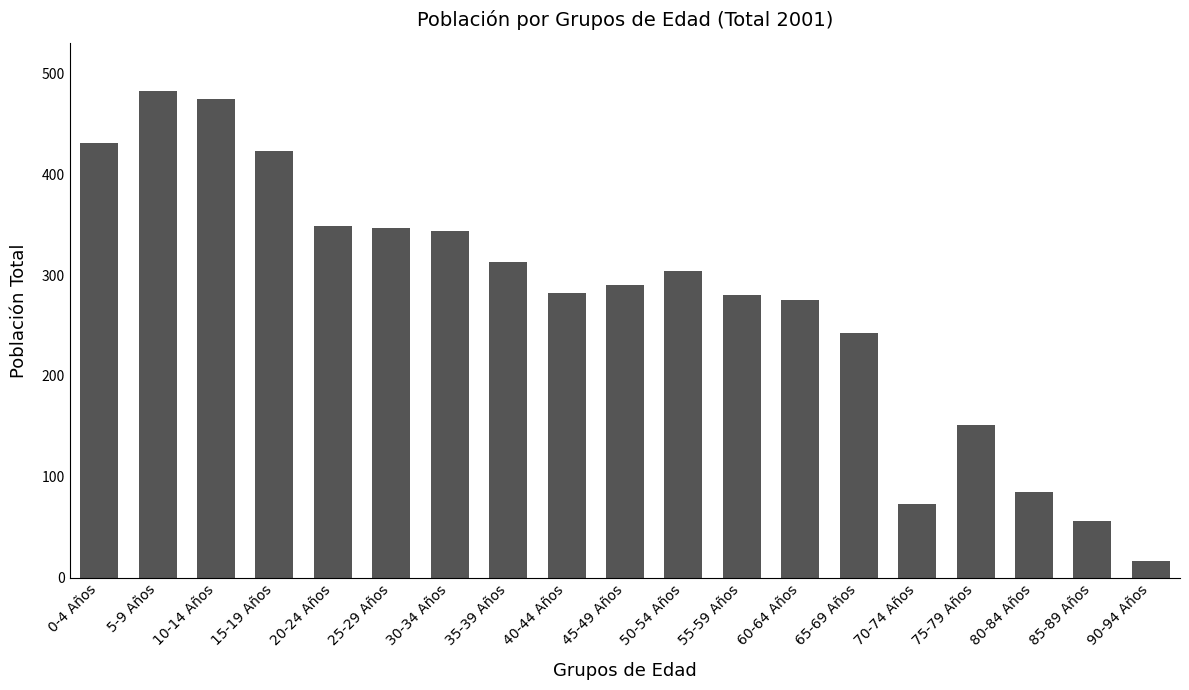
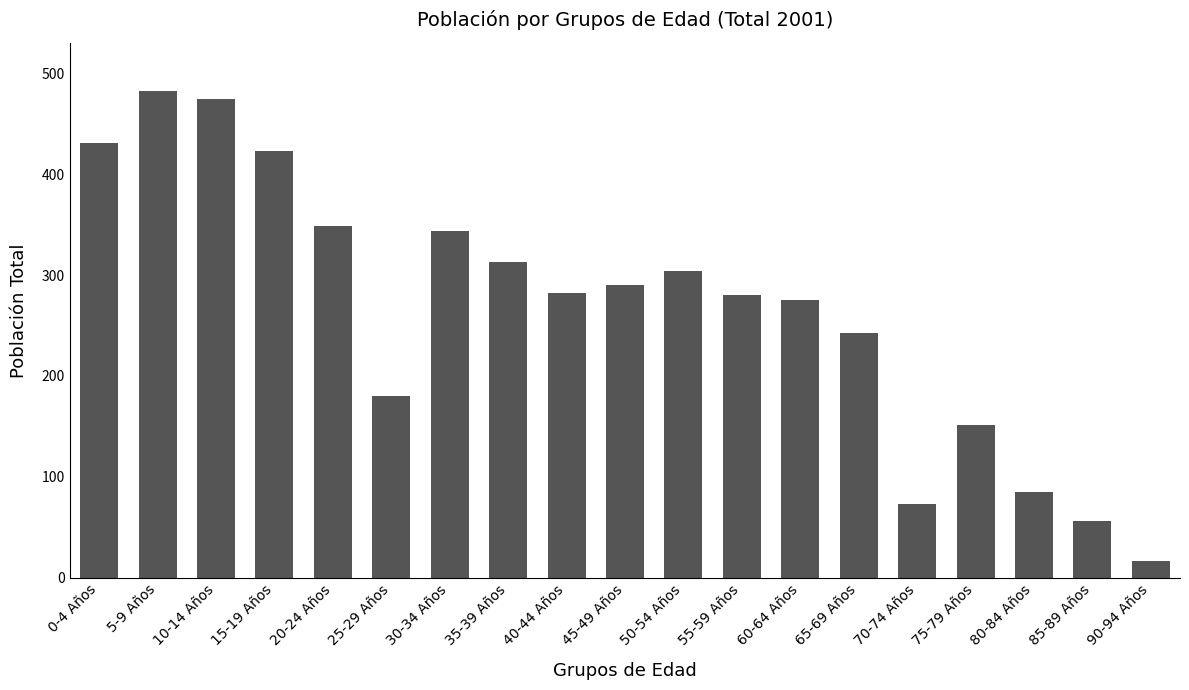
25-29 Años: 347 -> 180
